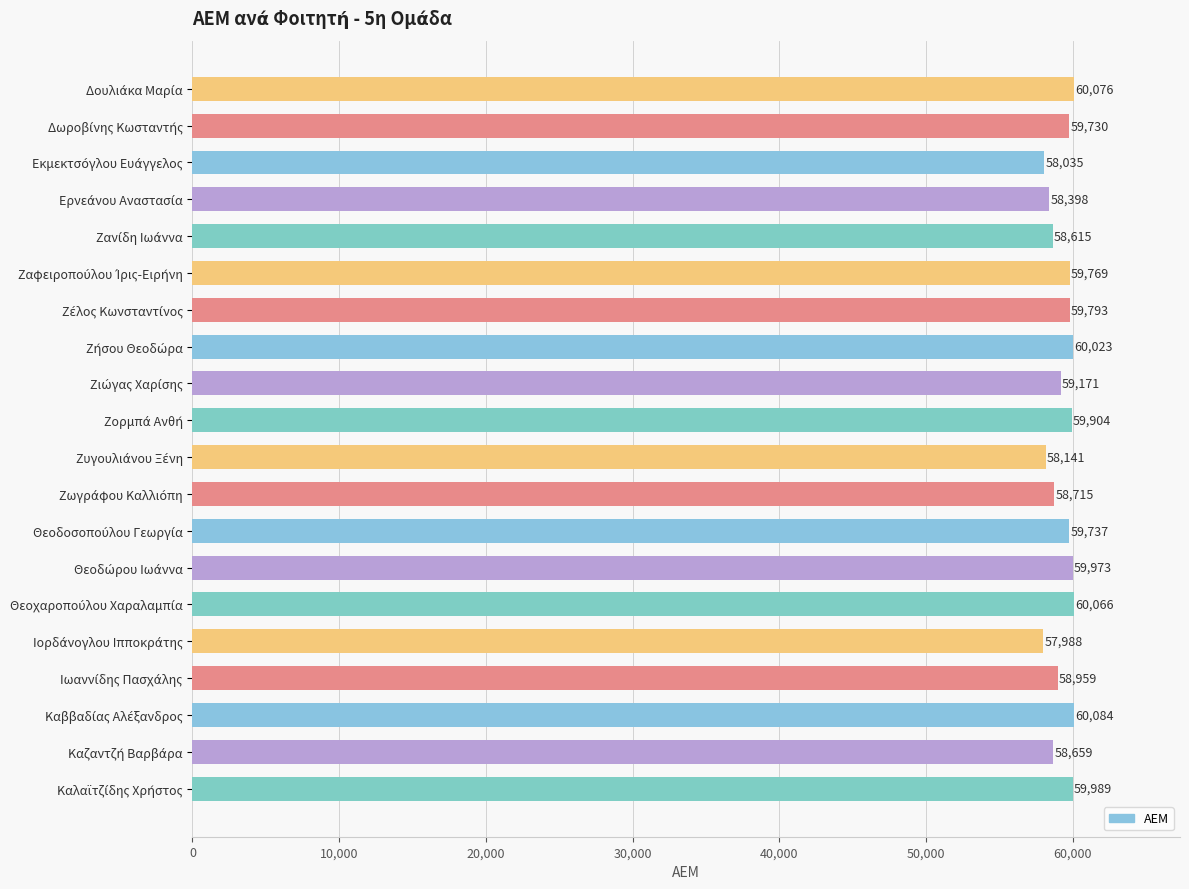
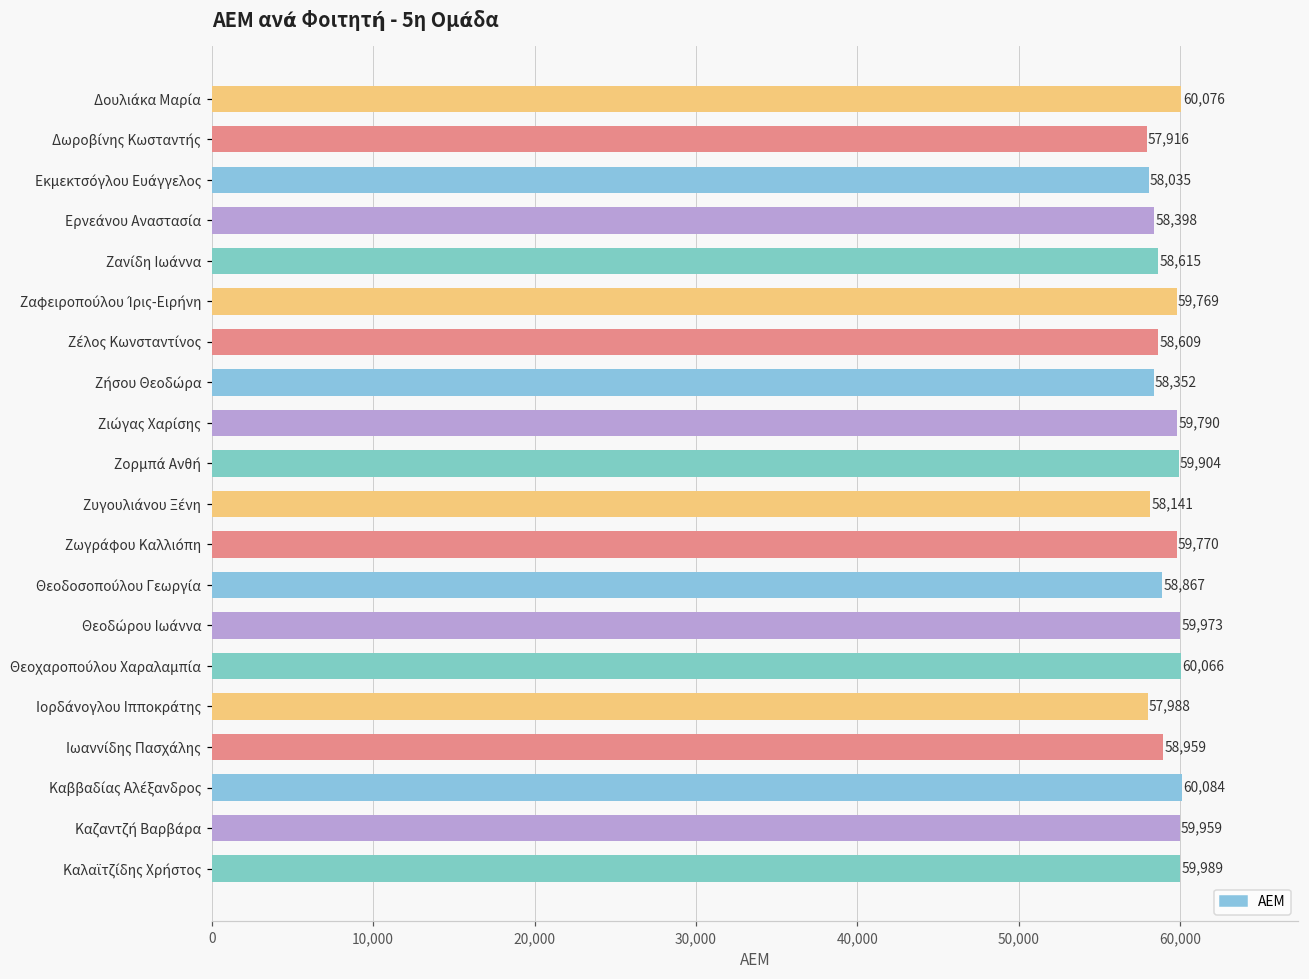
Δωροβίνης Κωσταντής: 59,730 -> 57,916
Ζέλος Κωνσταντίνος: 59,793 -> 58,609
Ζήσου Θεοδώρα: 60,023 -> 58,352
Ζιώγας Χαρίσης: 59,171 -> 59,790
Ζωγράφου Καλλιόπη: 58,715 -> 59,770
Θεοδοσοπούλου Γεωργία: 59,737 -> 58,867
Καζαντζή Βαρβάρα: 58,659 -> 59,959
